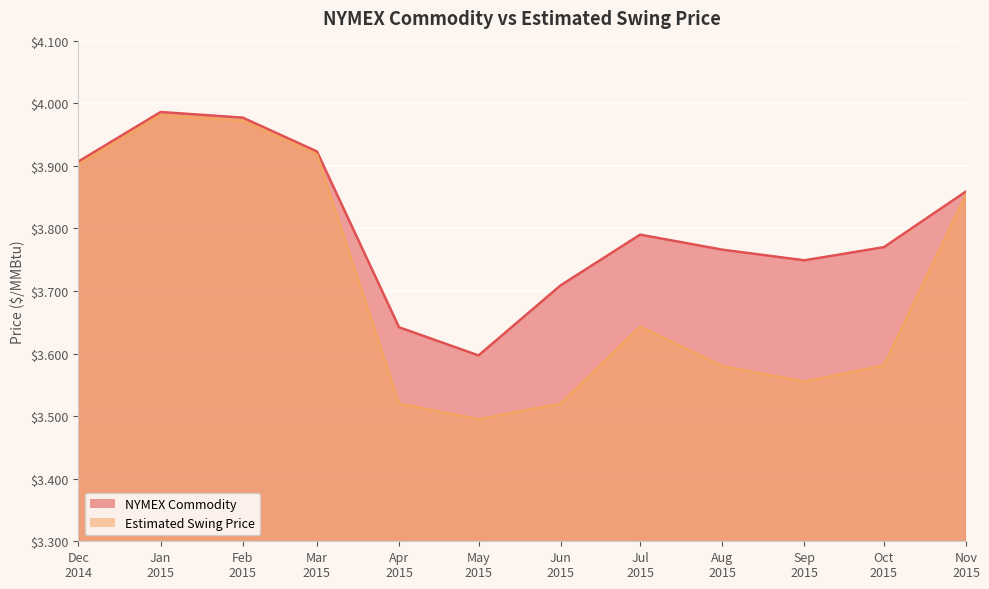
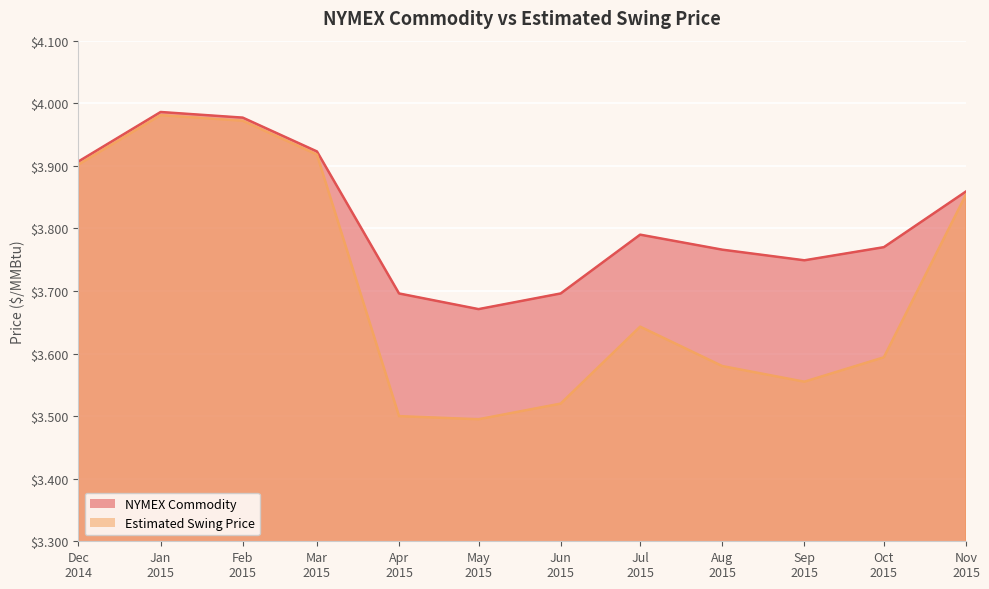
NYMEX Commodity, Apr 2015: $3.64 -> $3.70
Estimated Swing Price, Apr 2015: $3.52 -> $3.50
NYMEX Commodity, May 2015: $3.60 -> $3.67
NYMEX Commodity, Jun 2015: $3.71 -> $3.70
Estimated Swing Price, Oct 2015: $3.58 -> $3.59
